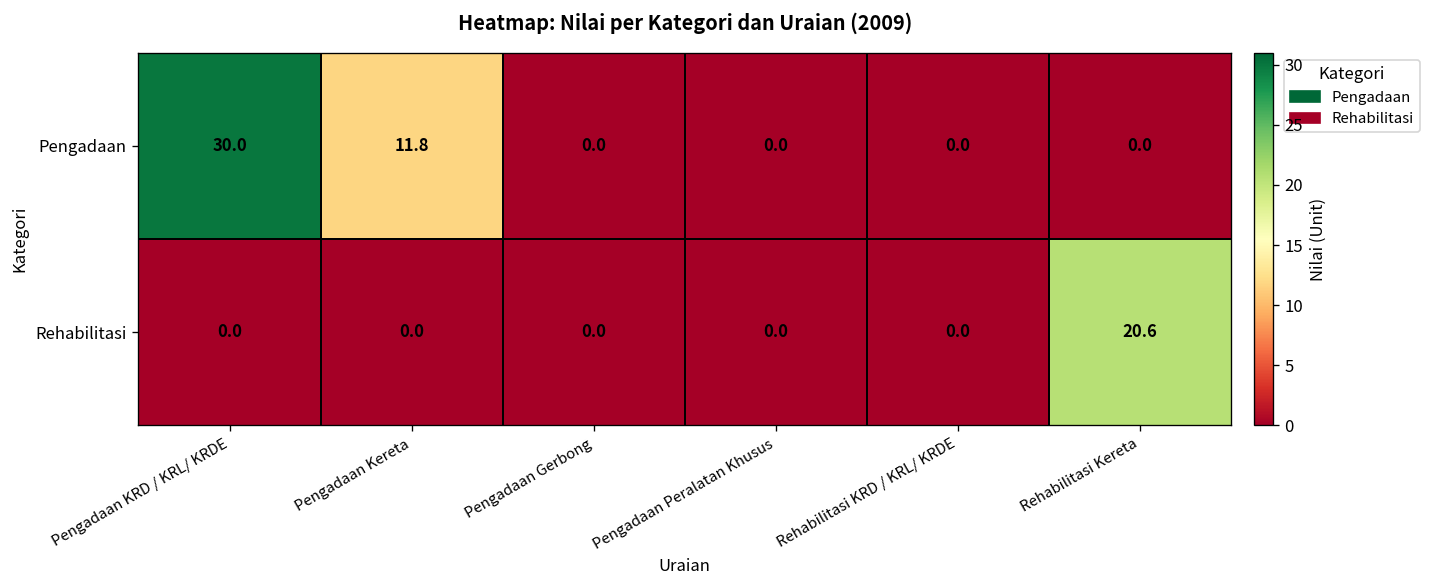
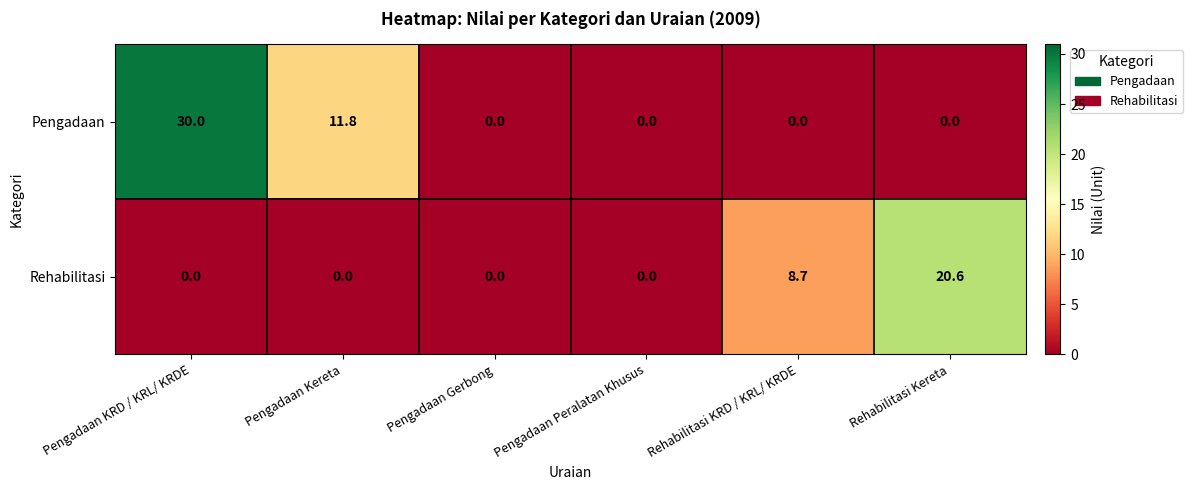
Rehabilitasi, Rehabilitasi KRD / KRL/ KRDE: 0.0 -> 8.7
